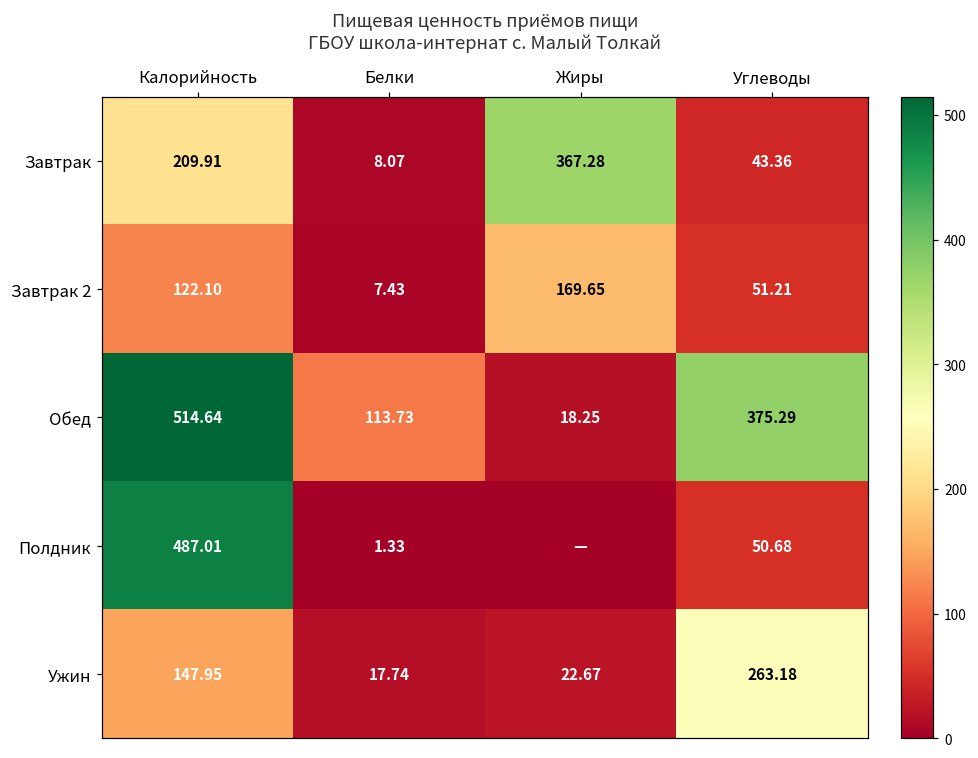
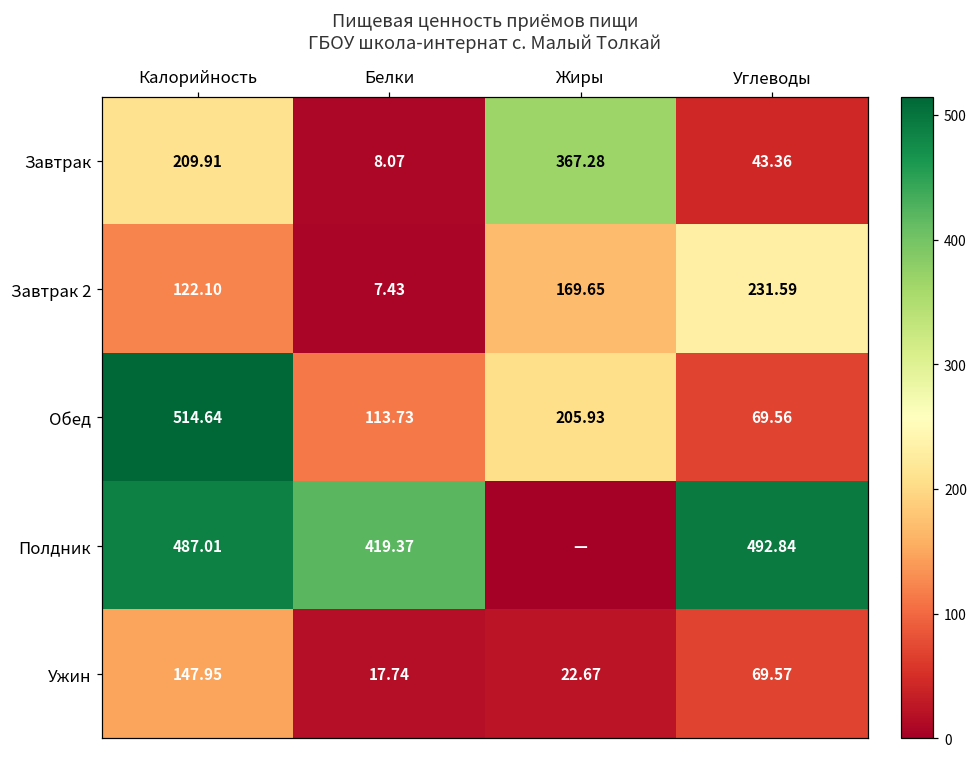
Завтрак 2, Углеводы: 51.21 -> 231.59
Обед, Жиры: 18.25 -> 205.93
Обед, Углеводы: 375.29 -> 69.56
Полдник, Белки: 1.33 -> 419.37
Полдник, Углеводы: 50.68 -> 492.84
Ужин, Углеводы: 263.18 -> 69.57
